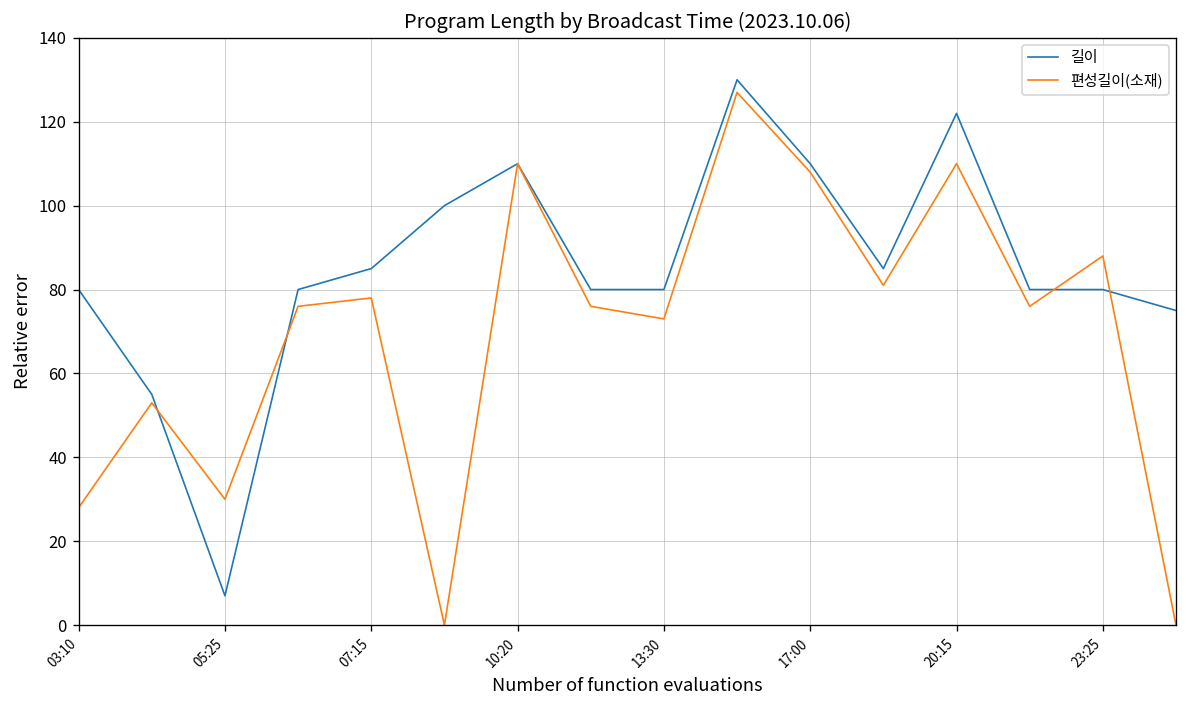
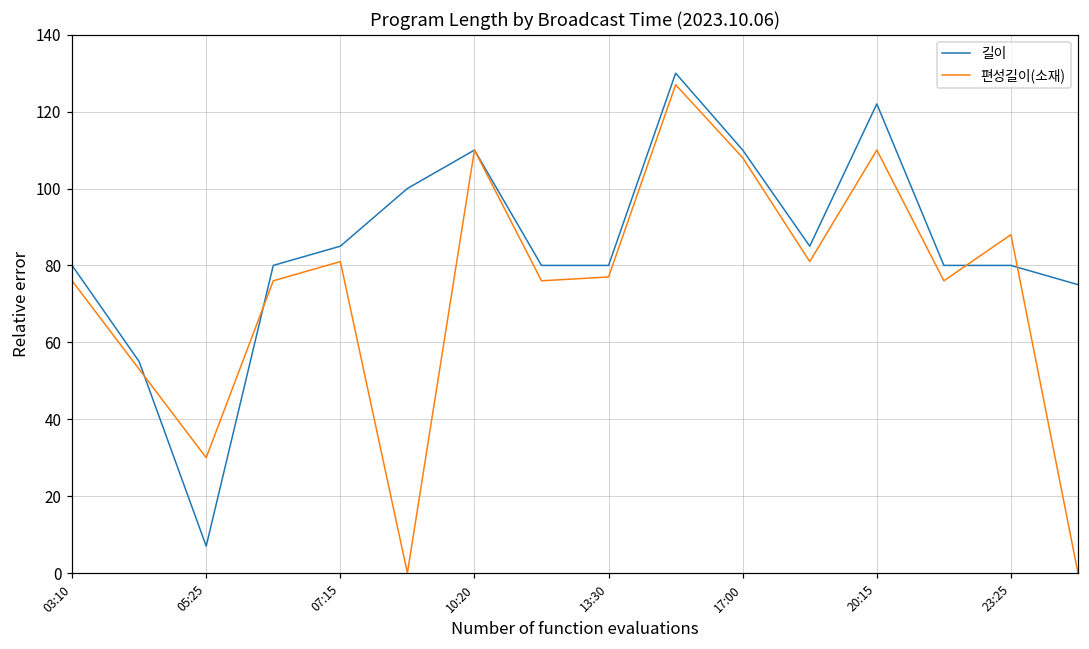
편성길이(소재), 03:10: 28 -> 76
편성길이(소재), 07:15: 78 -> 81
편성길이(소재), 13:30: 73 -> 77
